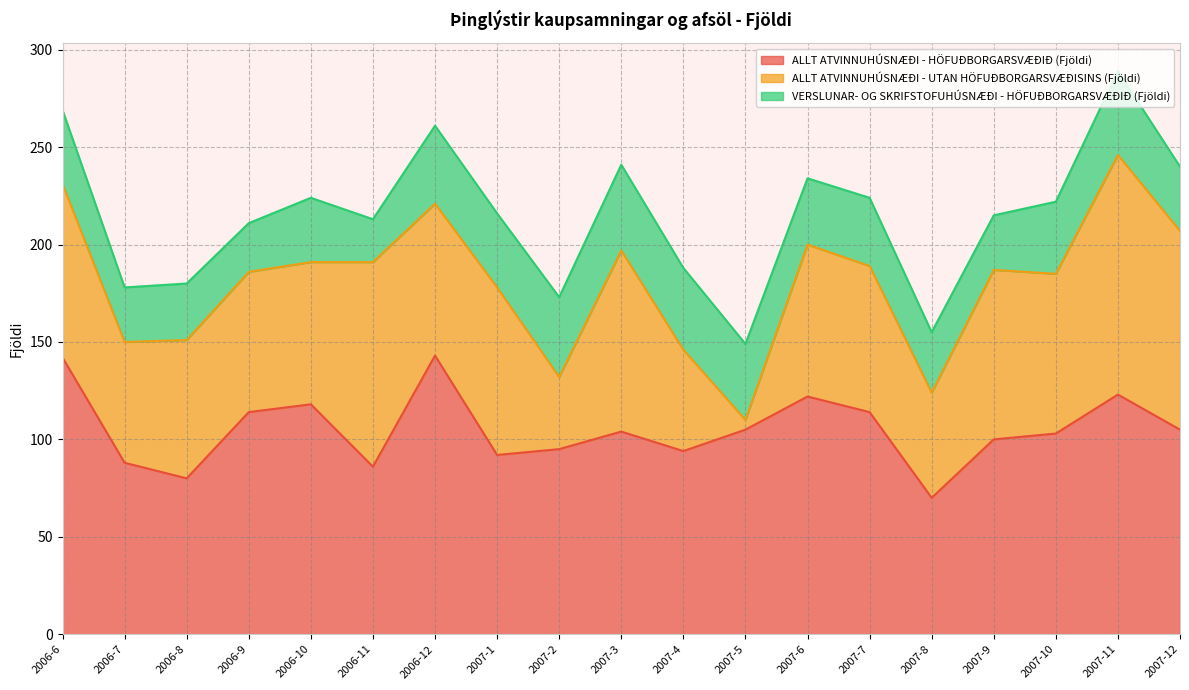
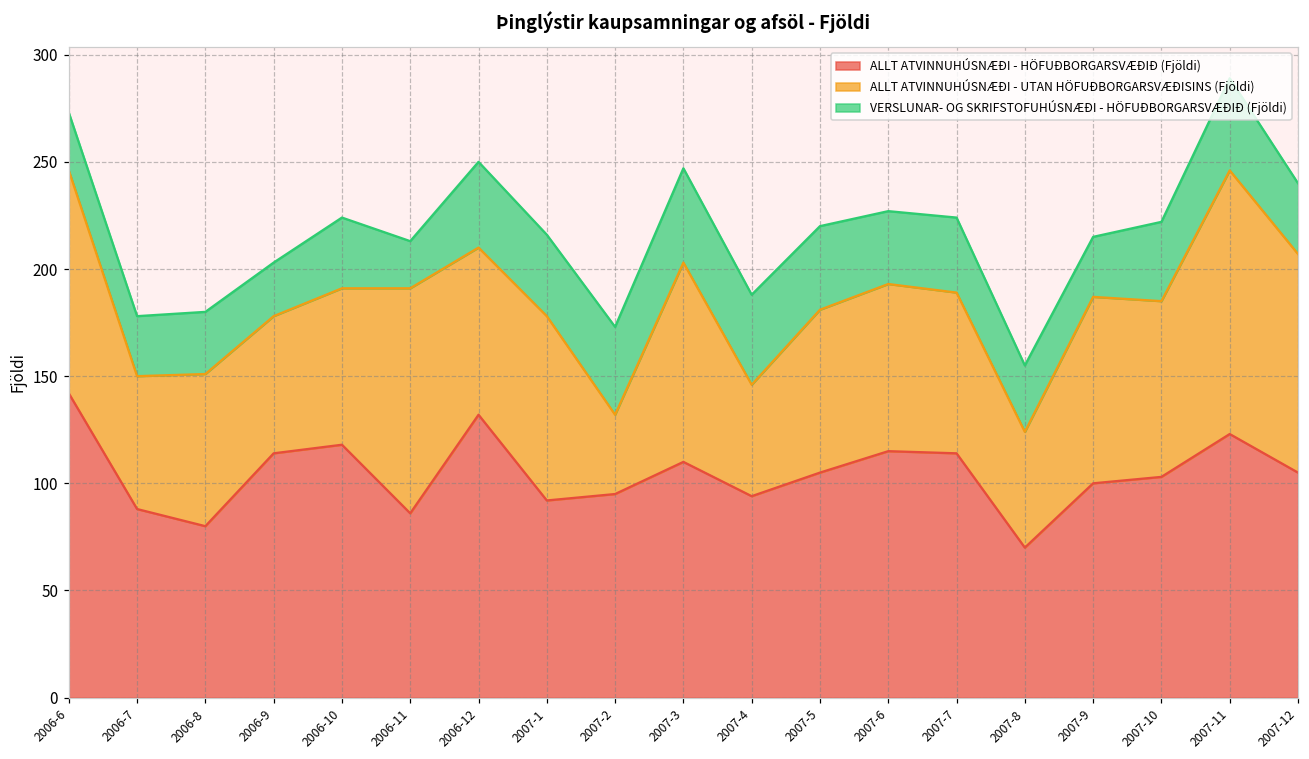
ALLT ATVINNUHÚSNÆÐI - UTAN HÖFUÐBORGARSVÆÐISINS (Fjöldi), 2006-6: 89 -> 104
VERSLUNAR- OG SKRIFSTOFUHÚSNÆÐI - HÖFUÐBORGARSVÆÐIÐ (Fjöldi), 2006-6: 38 -> 27
ALLT ATVINNUHÚSNÆÐI - UTAN HÖFUÐBORGARSVÆÐISINS (Fjöldi), 2006-9: 72 -> 64
ALLT ATVINNUHÚSNÆÐI - HÖFUÐBORGARSVÆÐIÐ (Fjöldi), 2006-12: 143 -> 132
ALLT ATVINNUHÚSNÆÐI - HÖFUÐBORGARSVÆÐIÐ (Fjöldi), 2007-3: 104 -> 110
ALLT ATVINNUHÚSNÆÐI - UTAN HÖFUÐBORGARSVÆÐISINS (Fjöldi), 2007-5: 5 -> 76
ALLT ATVINNUHÚSNÆÐI - HÖFUÐBORGARSVÆÐIÐ (Fjöldi), 2007-6: 122 -> 115
